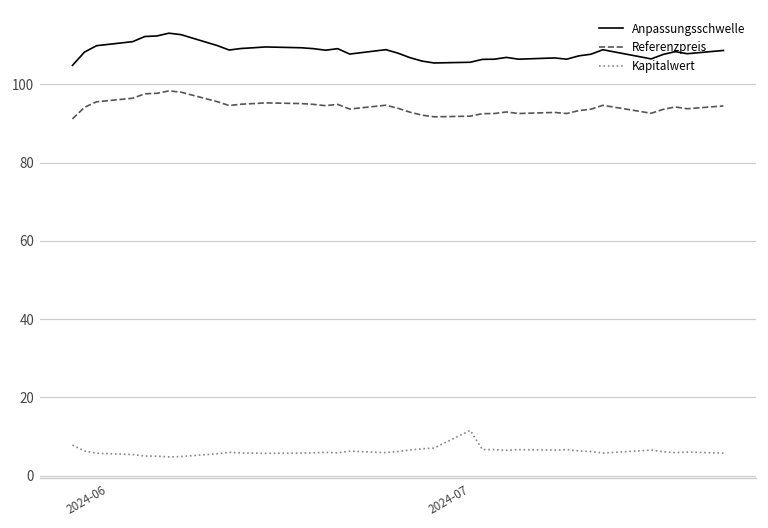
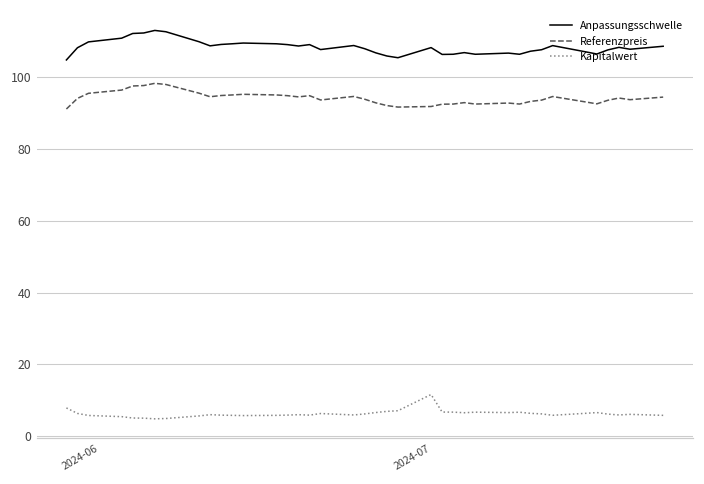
Anpassungsschwelle, 2024-07: 106 -> 108
